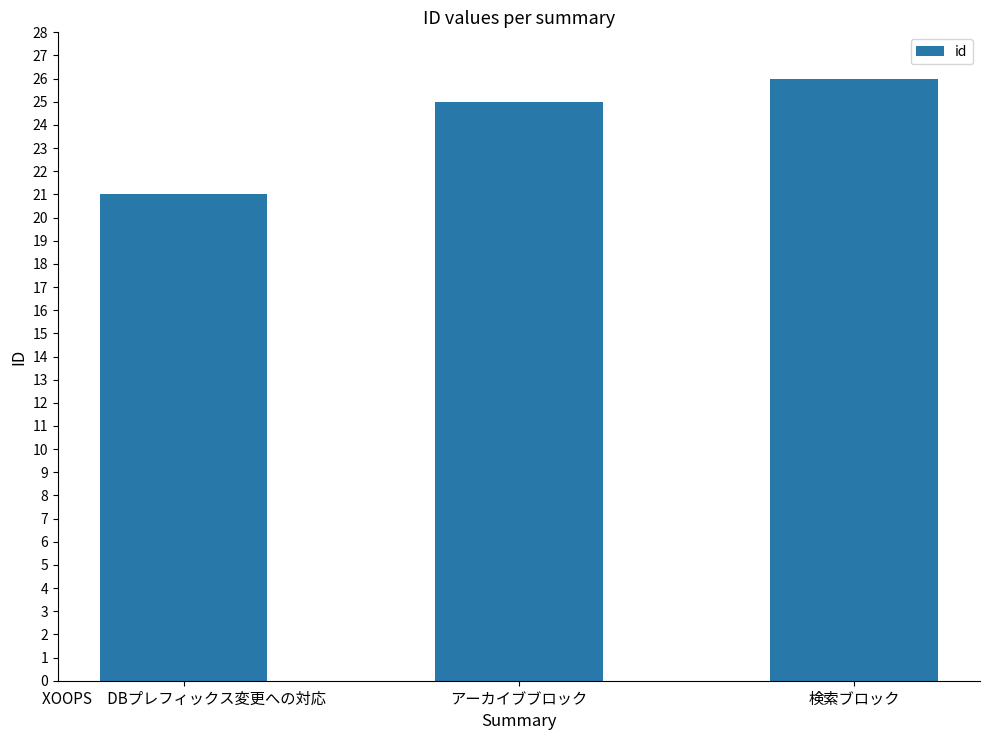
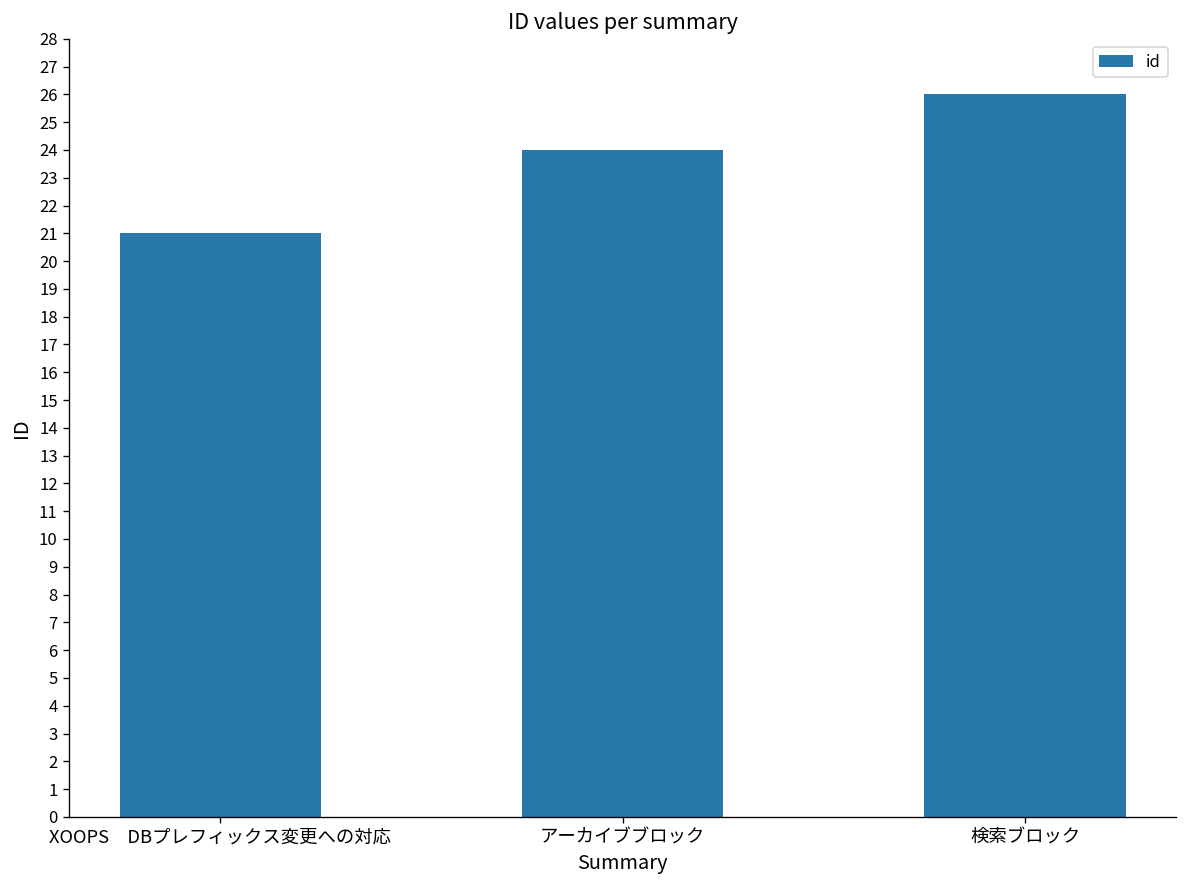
アーカイブブロック: 25 -> 24
